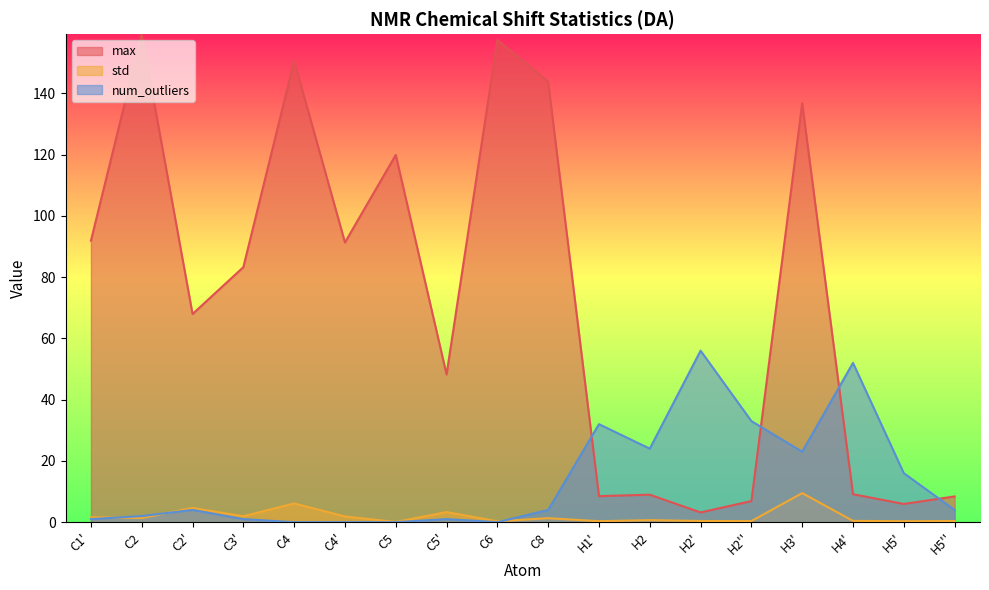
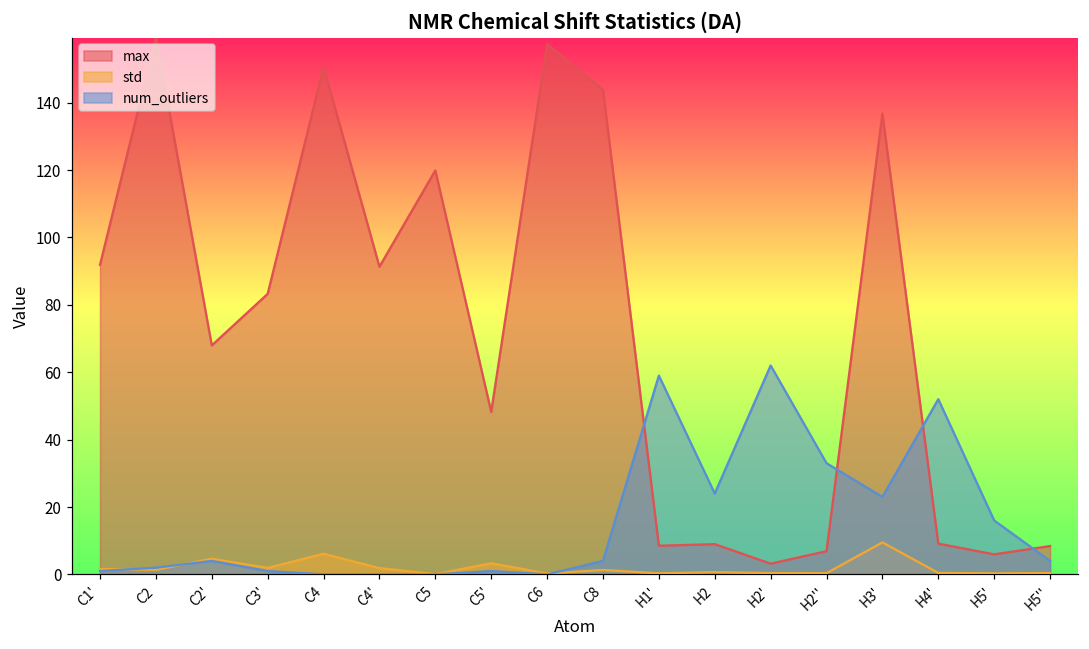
num_outliers, H1': 32 -> 59
num_outliers, H2': 56 -> 62
